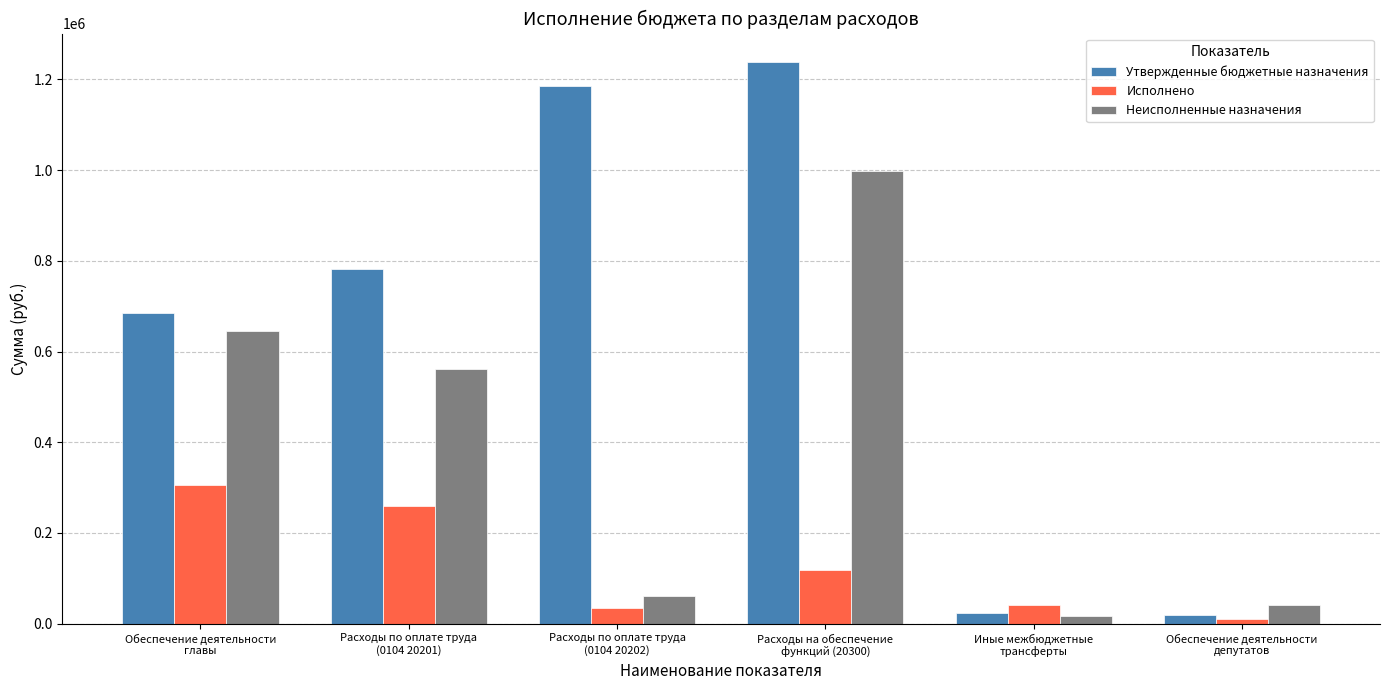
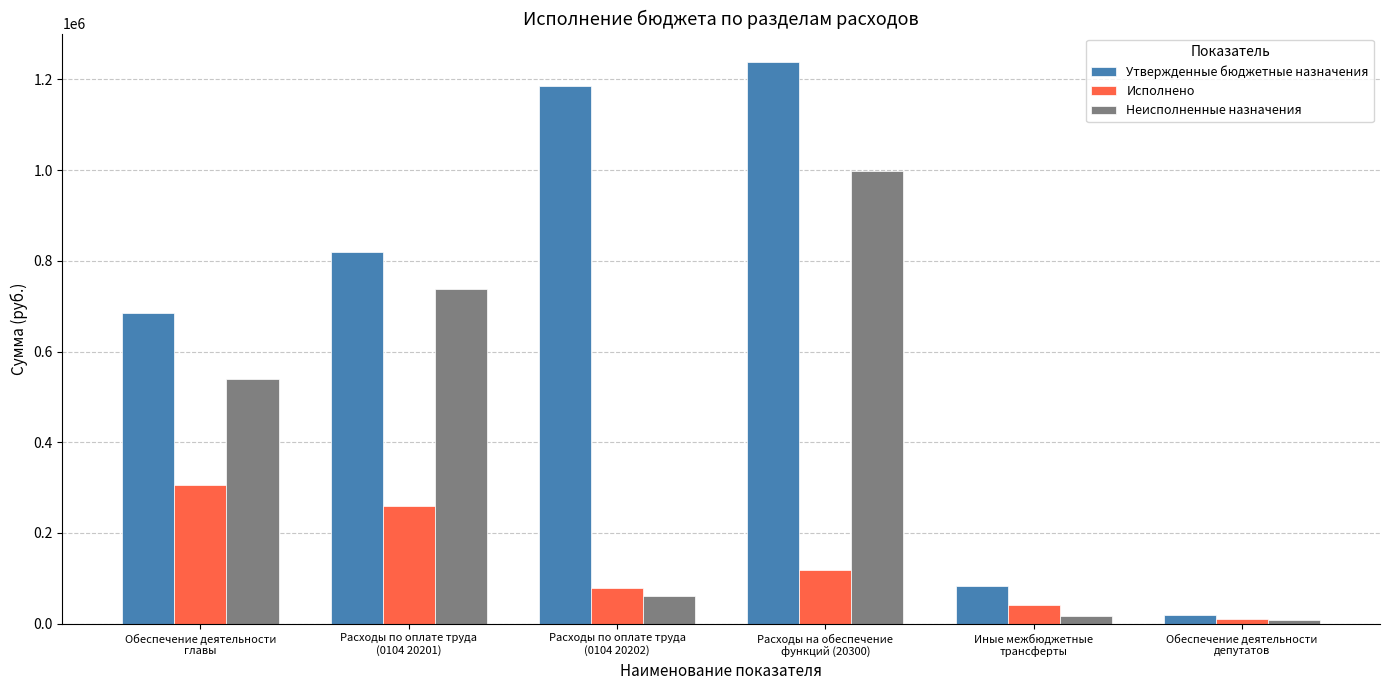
Неисполненные назначения, Обеспечение деятельности главы: 650000 -> 540000
Утвержденные бюджетные назначения, Расходы по оплате труда (0104 20201): 780000 -> 820000
Неисполненные назначения, Расходы по оплате труда (0104 20201): 560000 -> 740000
Исполнено, Расходы по оплате труда (0104 20202): 30000 -> 80000
Утвержденные бюджетные назначения, Иные межбюджетные трансферты: 20000 -> 80000
Неисполненные назначения, Обеспечение деятельности депутатов: 40000 -> 10000
